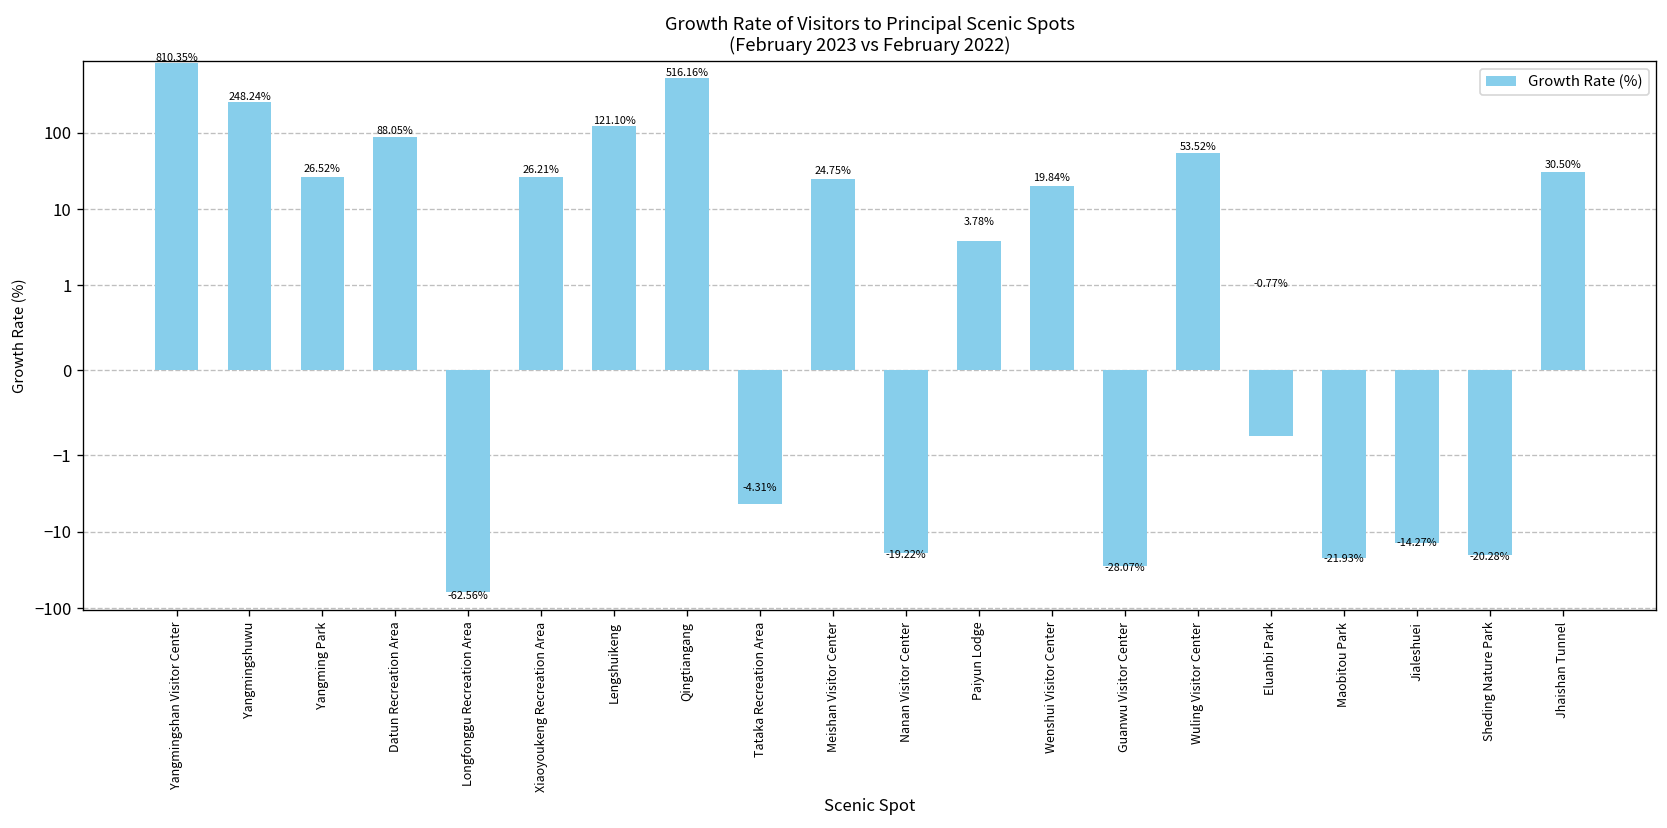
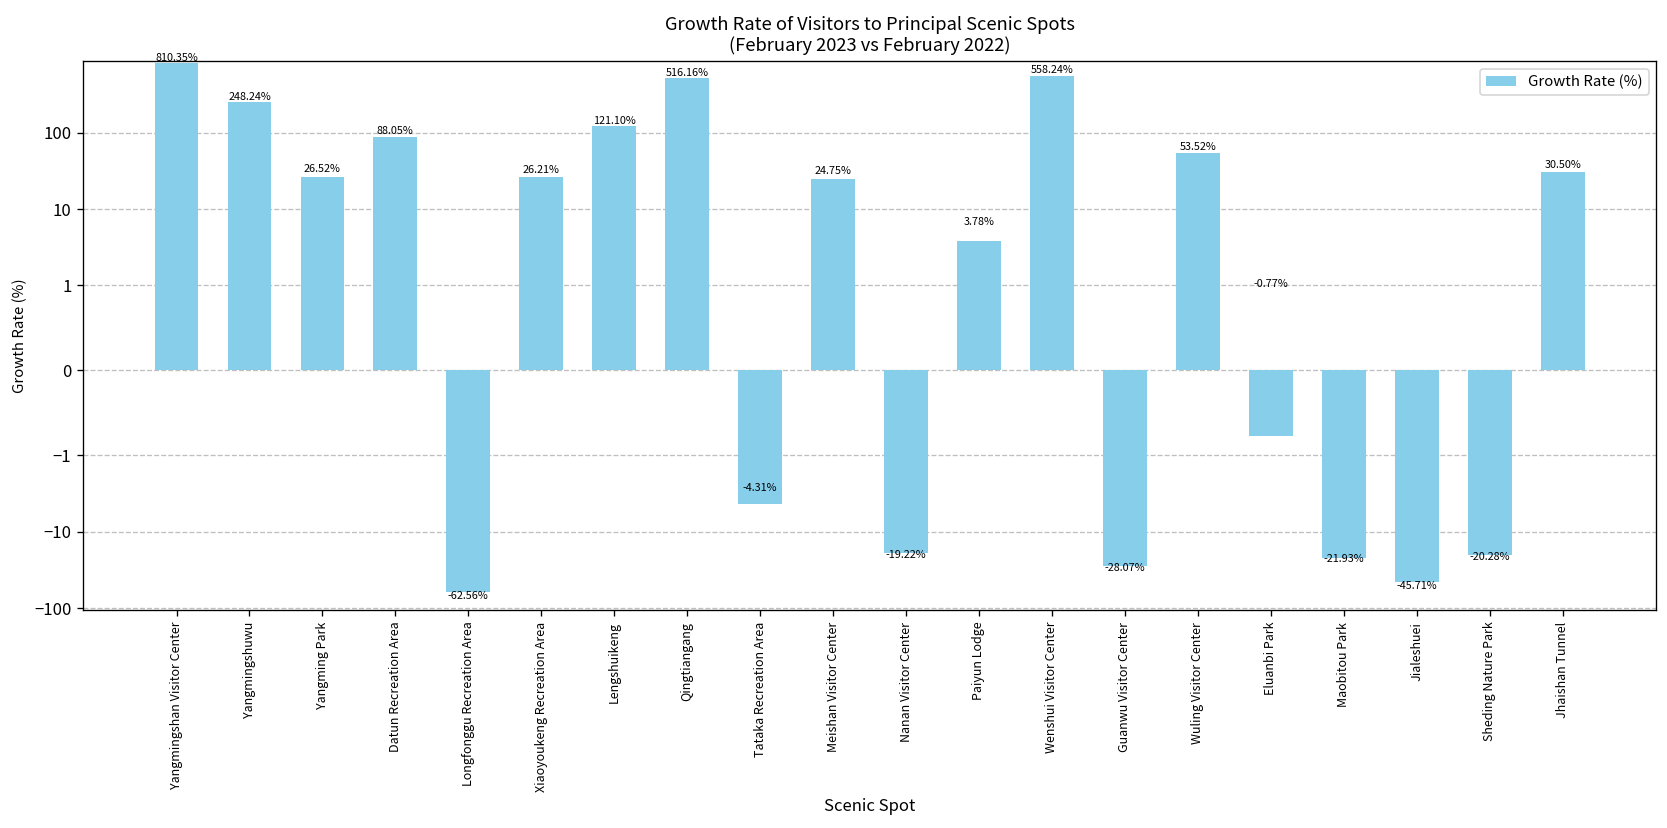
Wenshui Visitor Center: 19.84% -> 558.24%
Jialeshuei: -14.27% -> -45.71%
